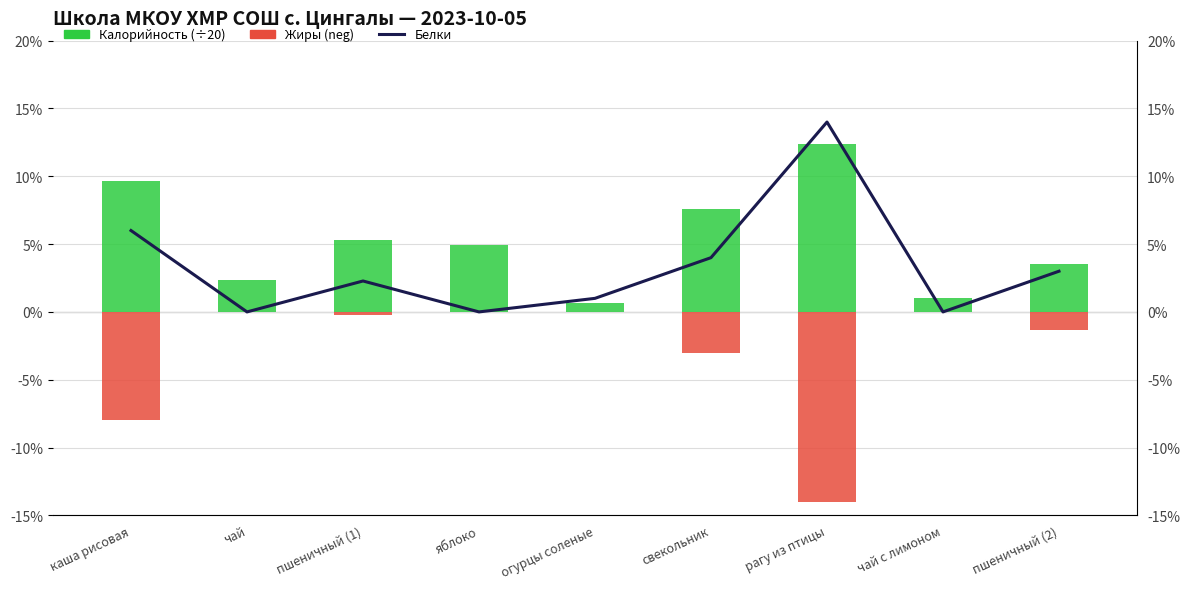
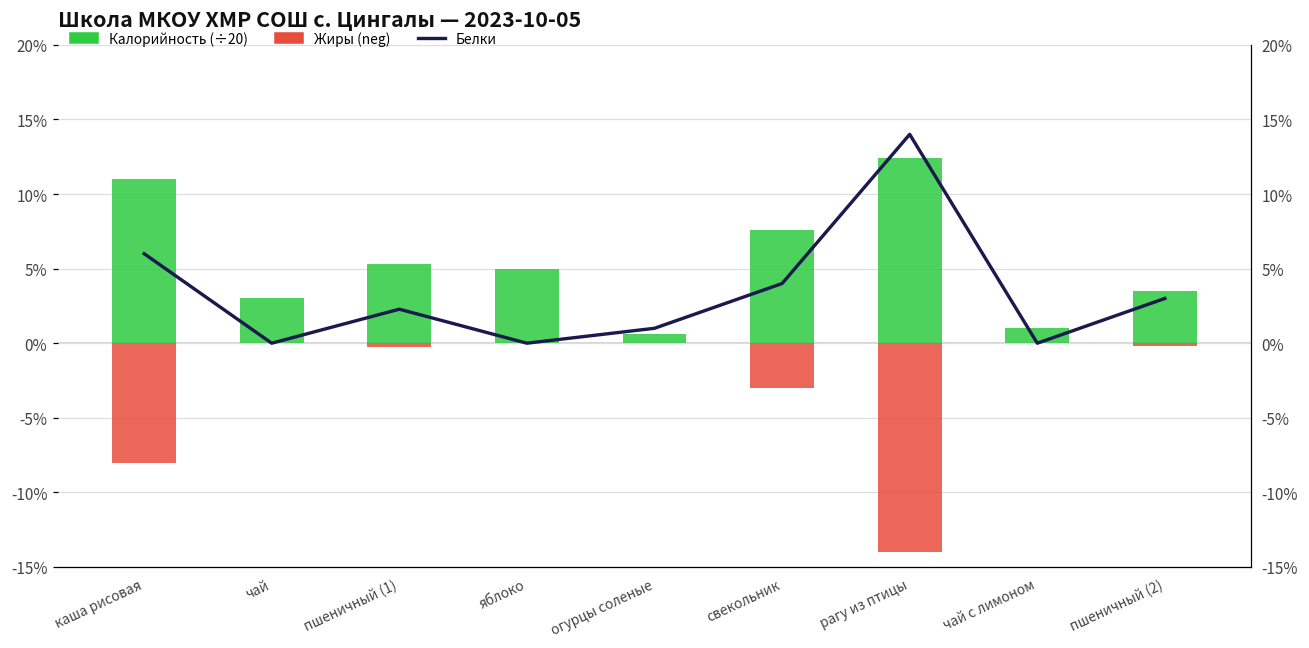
Калорийность (÷20), каша рисовая: 9.7% -> 11.0%
Калорийность (÷20), чай: 2.4% -> 3.0%
Жиры (neg), пшеничный (2): -1.3% -> -0.2%
